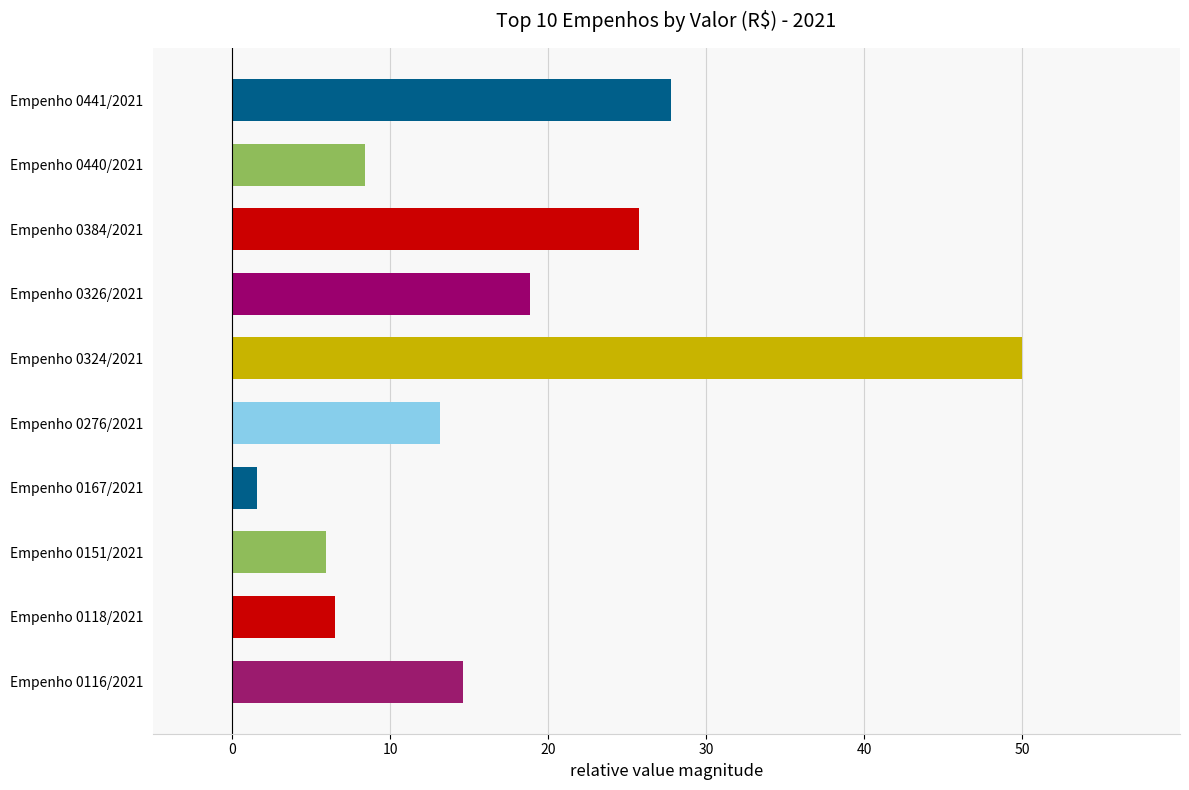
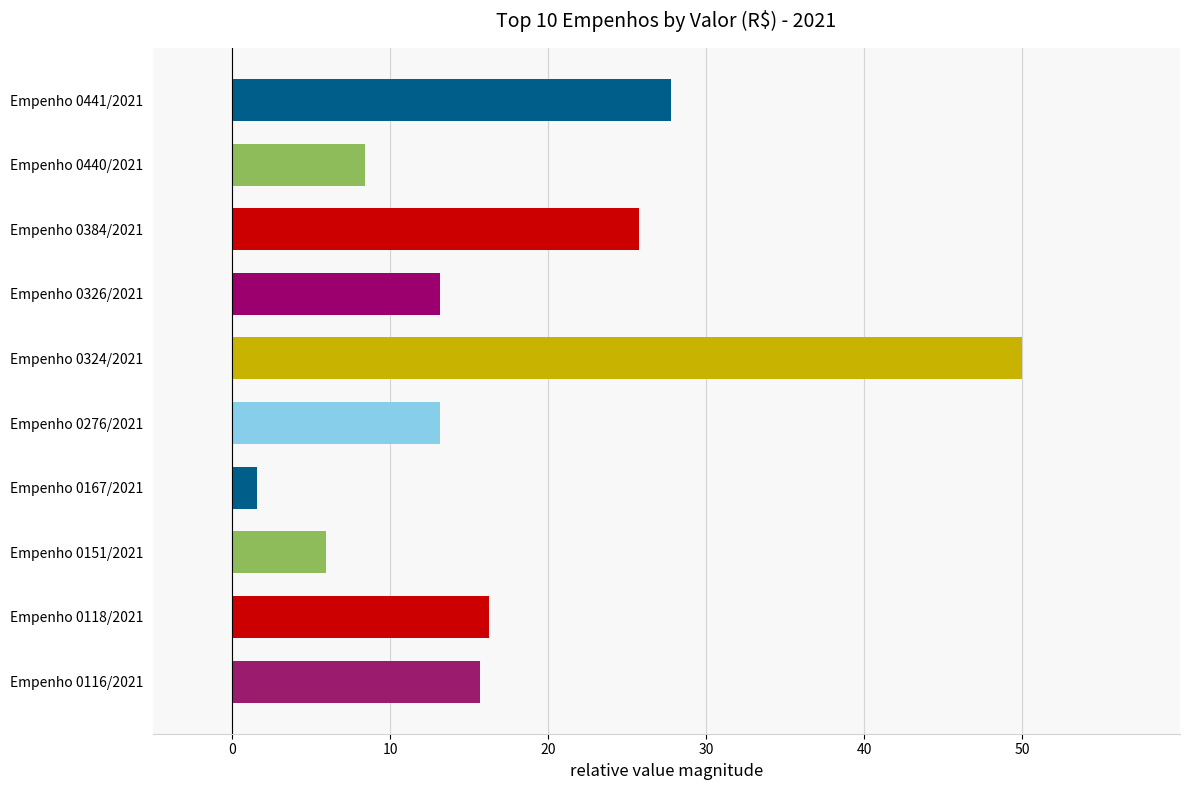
Empenho 0326/2021: 18.9 -> 13.2
Empenho 0118/2021: 6.5 -> 16.2
Empenho 0116/2021: 14.6 -> 15.7
